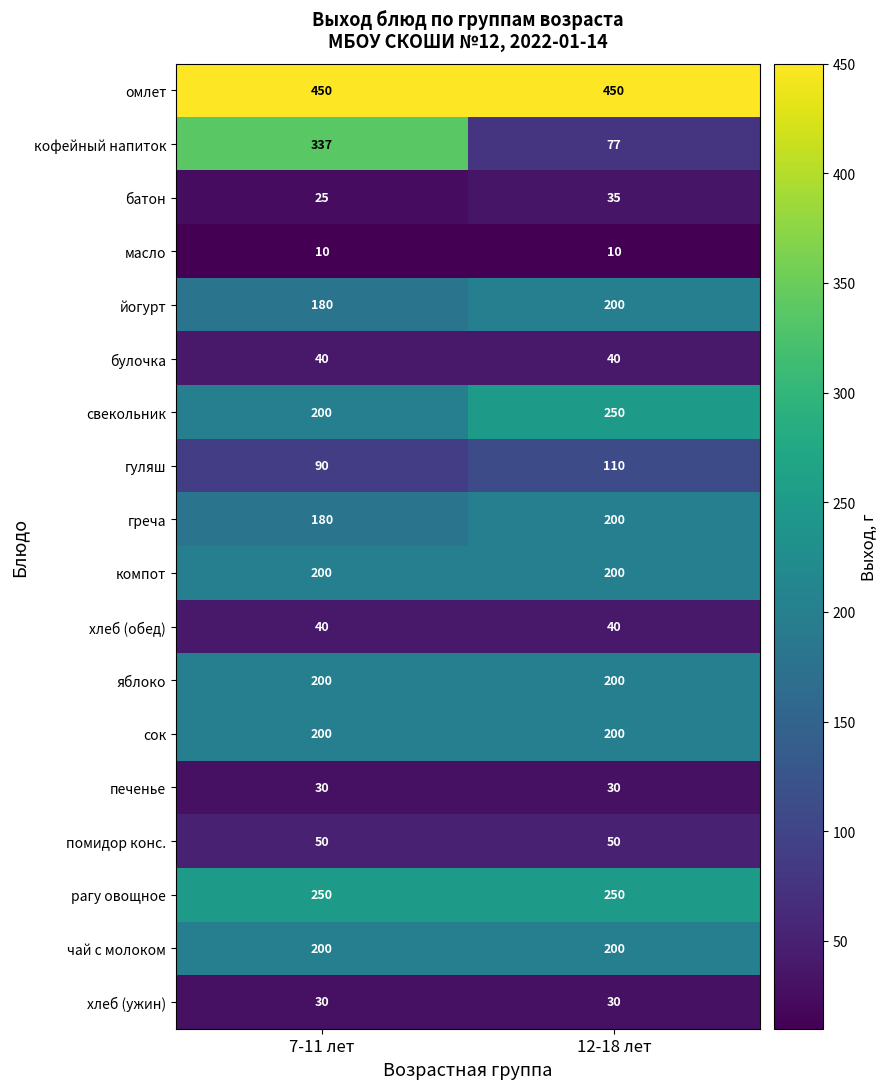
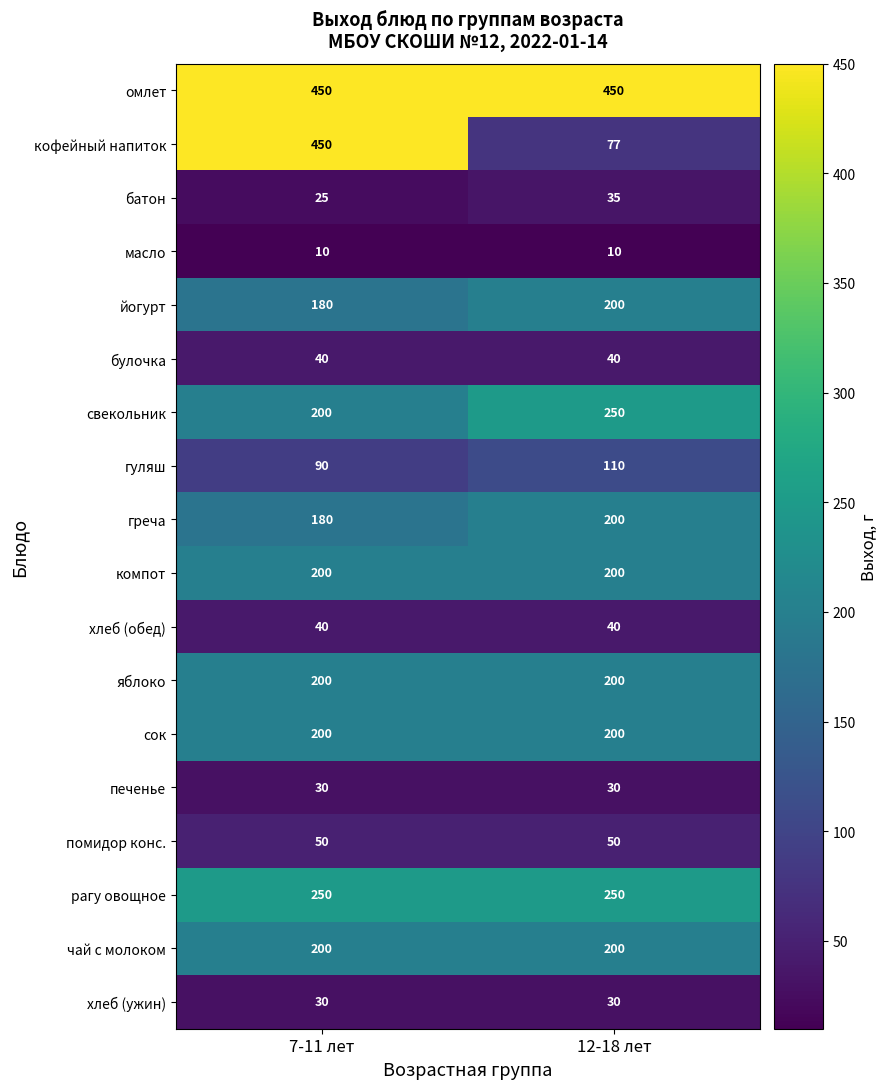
кофейный напиток, 7-11 лет: 337 -> 450
